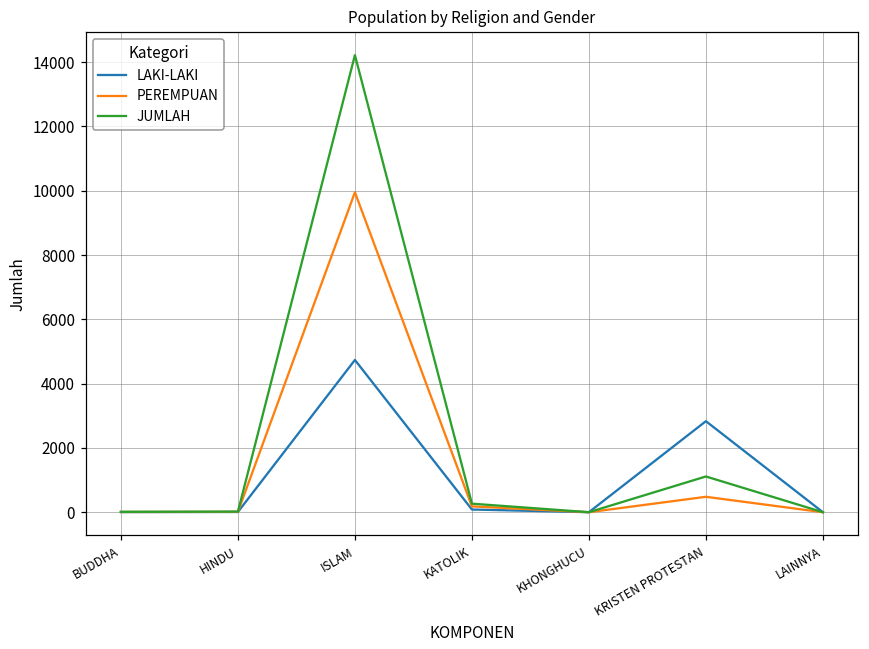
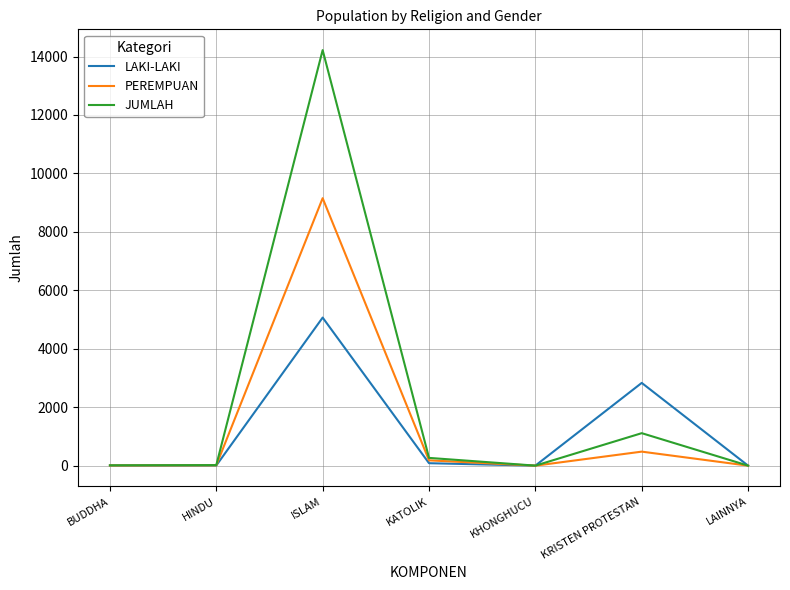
LAKI-LAKI, ISLAM: 4700 -> 5100
PEREMPUAN, ISLAM: 10000 -> 9200
